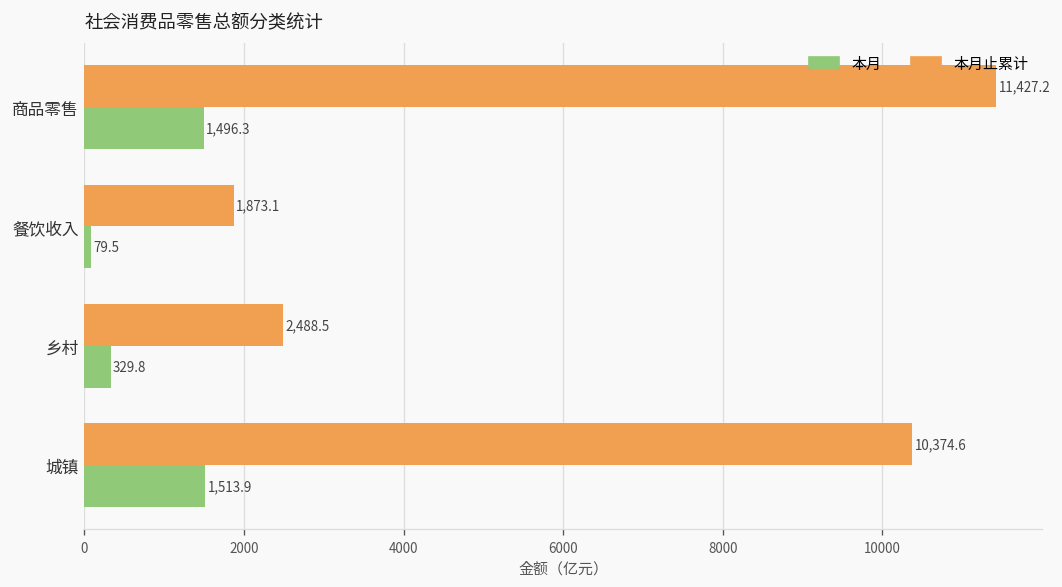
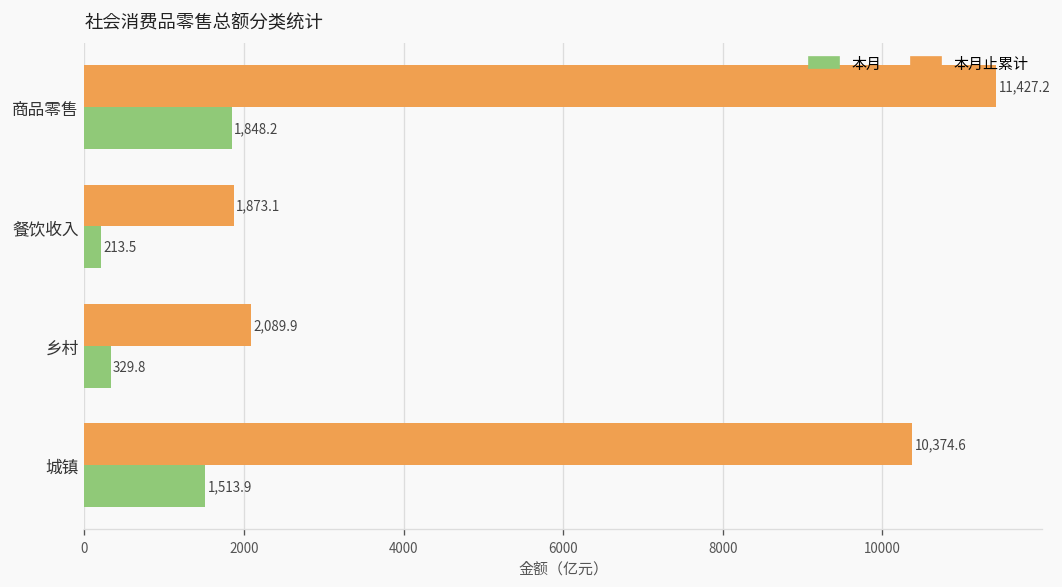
本月, 商品零售: 1,496.3 -> 1,848.2
本月, 餐饮收入: 79.5 -> 213.5
本月止累计, 乡村: 2,488.5 -> 2,089.9
